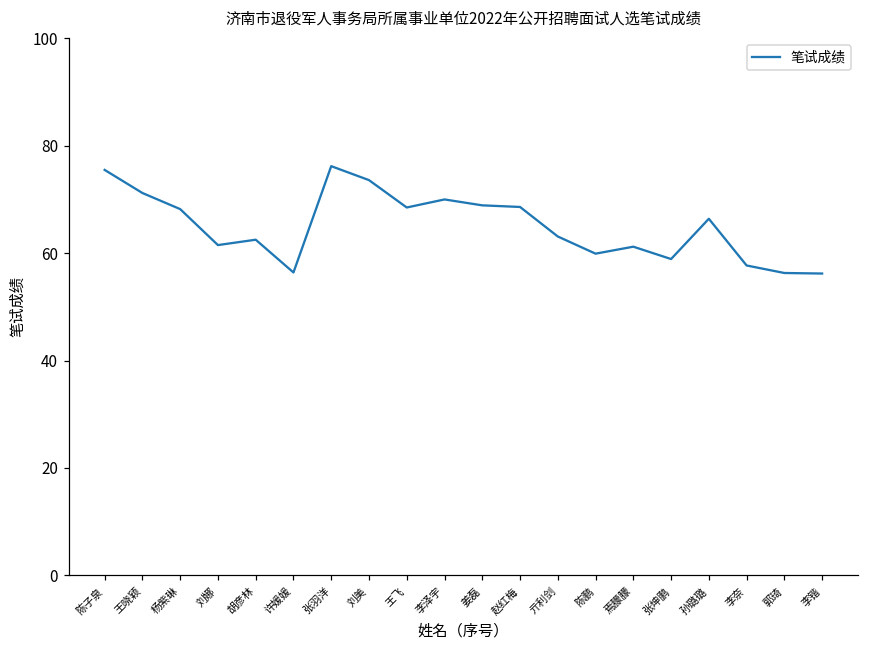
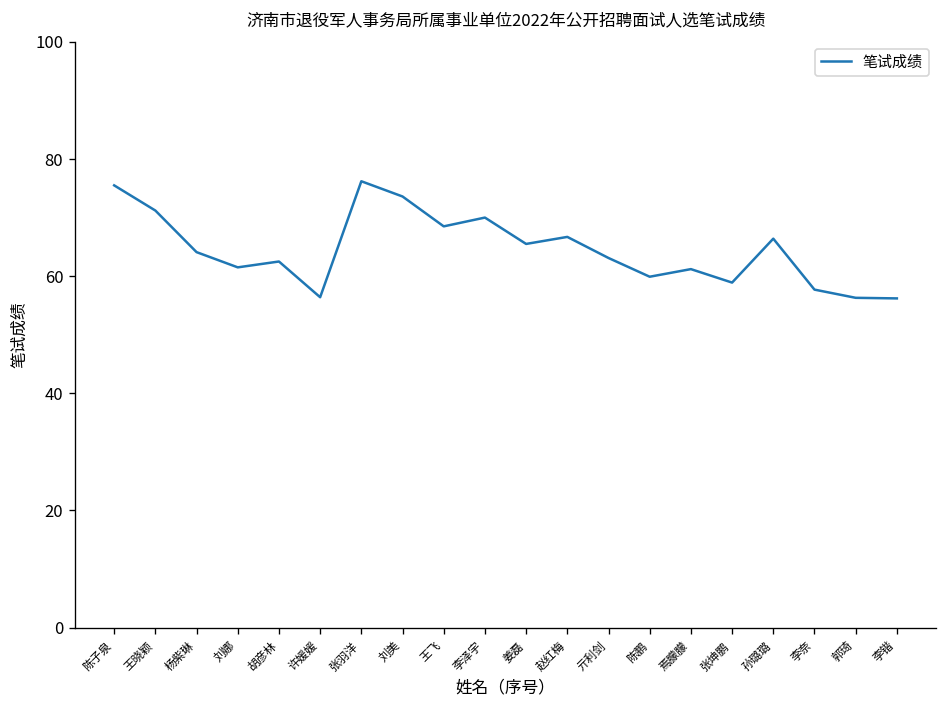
杨紫琳: 68 -> 64
姜磊: 69 -> 66
赵红梅: 69 -> 67
